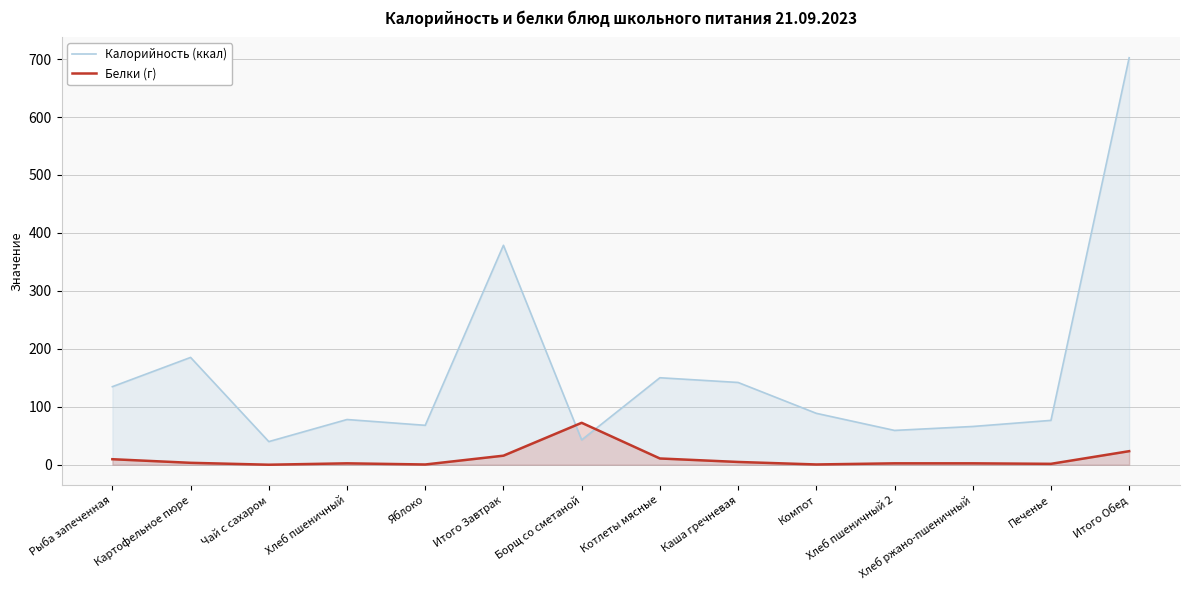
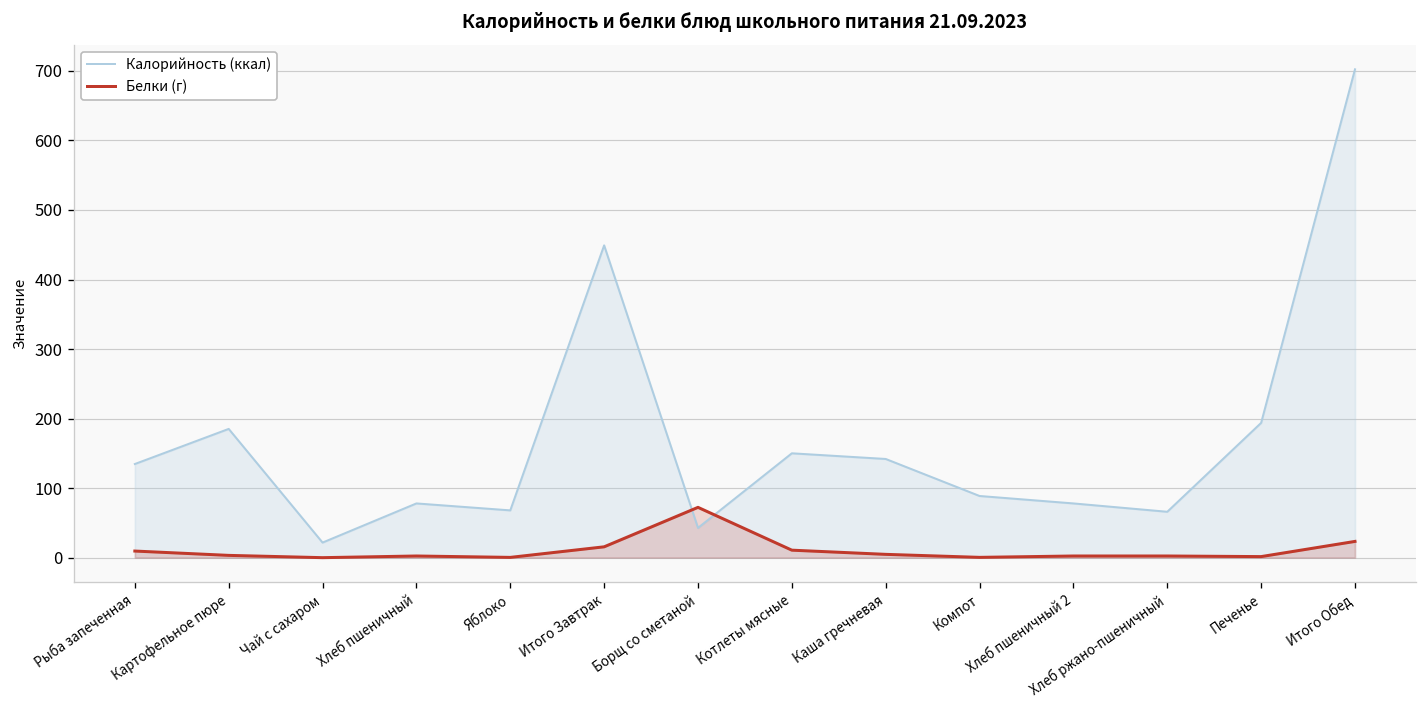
Калорийность (ккал), Чай с сахаром: 40 -> 20
Калорийность (ккал), Итого Завтрак: 380 -> 450
Калорийность (ккал), Хлеб пшеничный 2: 60 -> 80
Калорийность (ккал), Печенье: 80 -> 190
